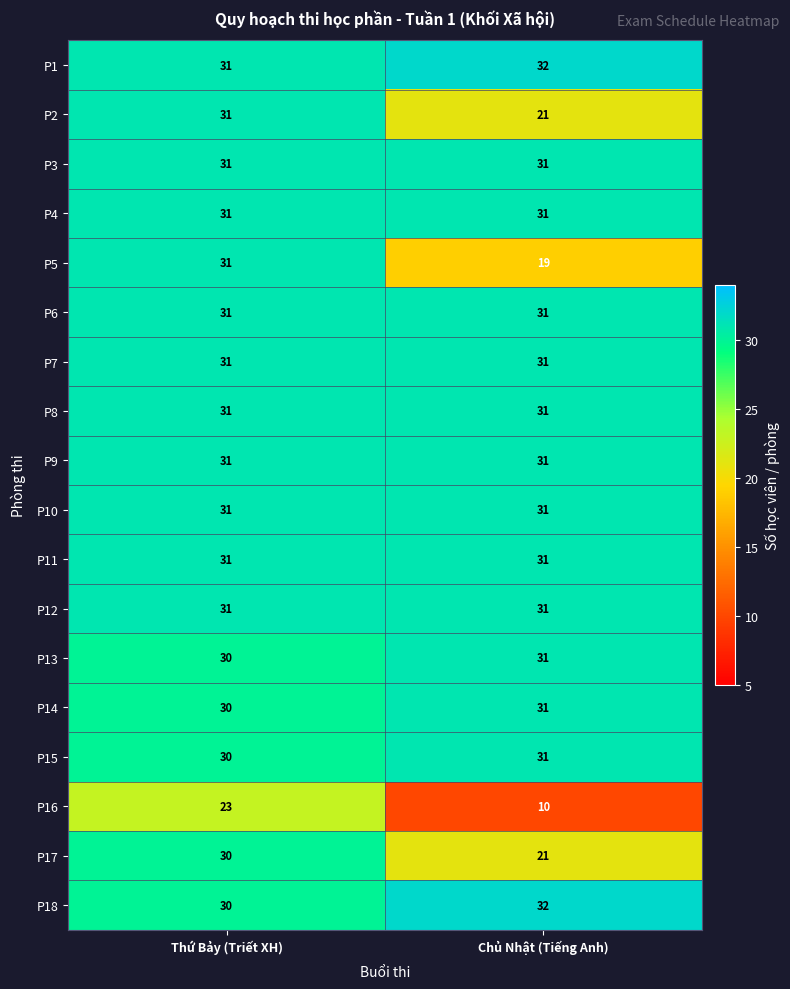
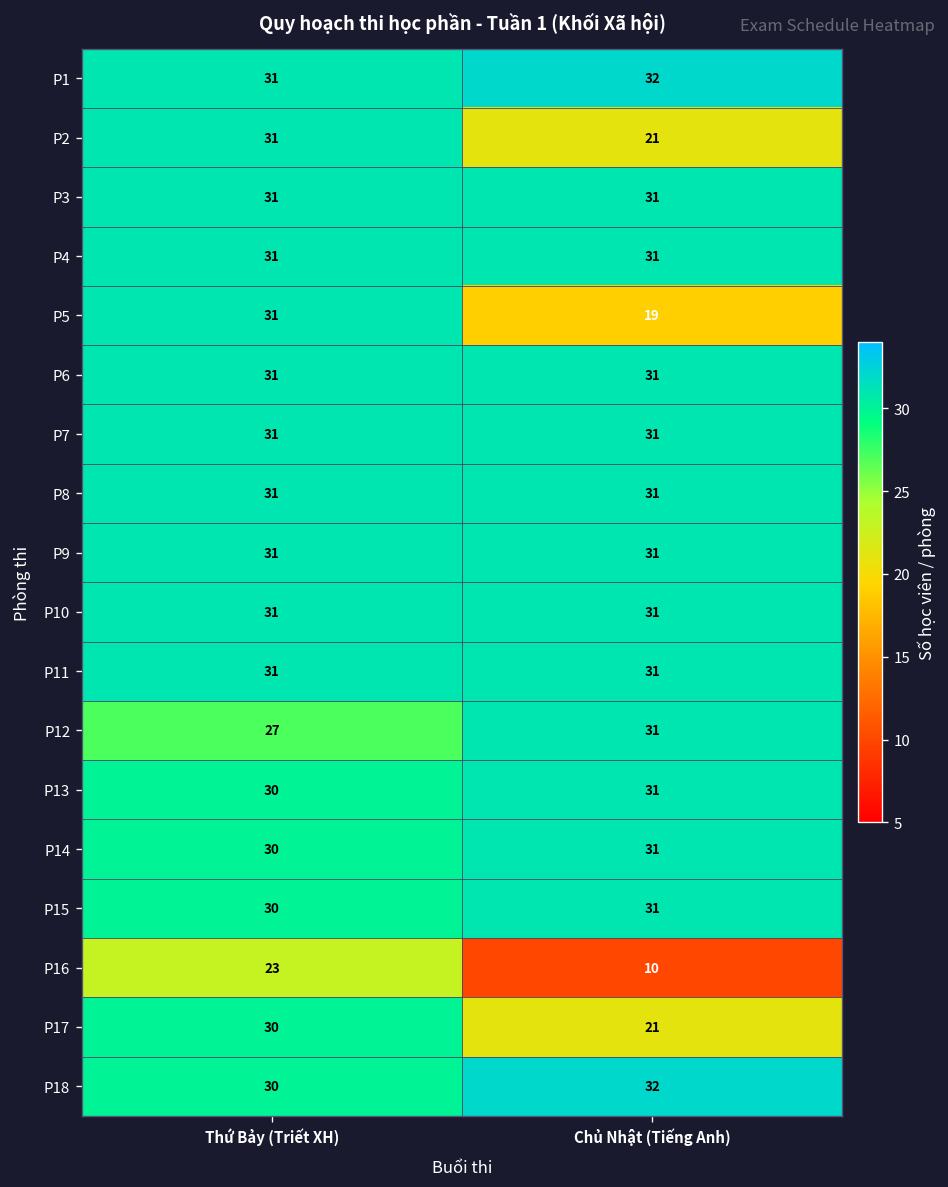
P12, Thứ Bảy (Triết XH): 31 -> 27
